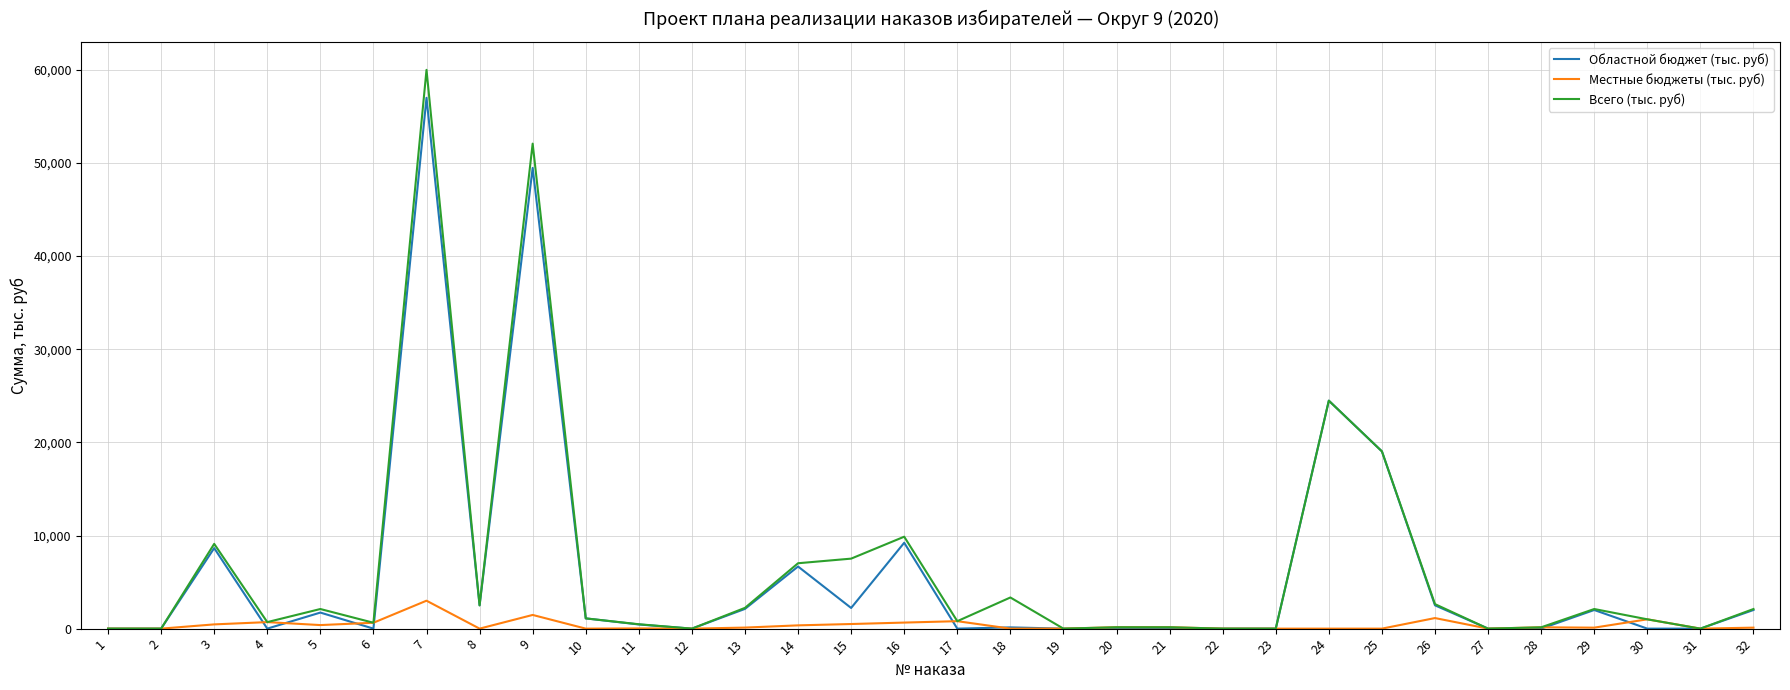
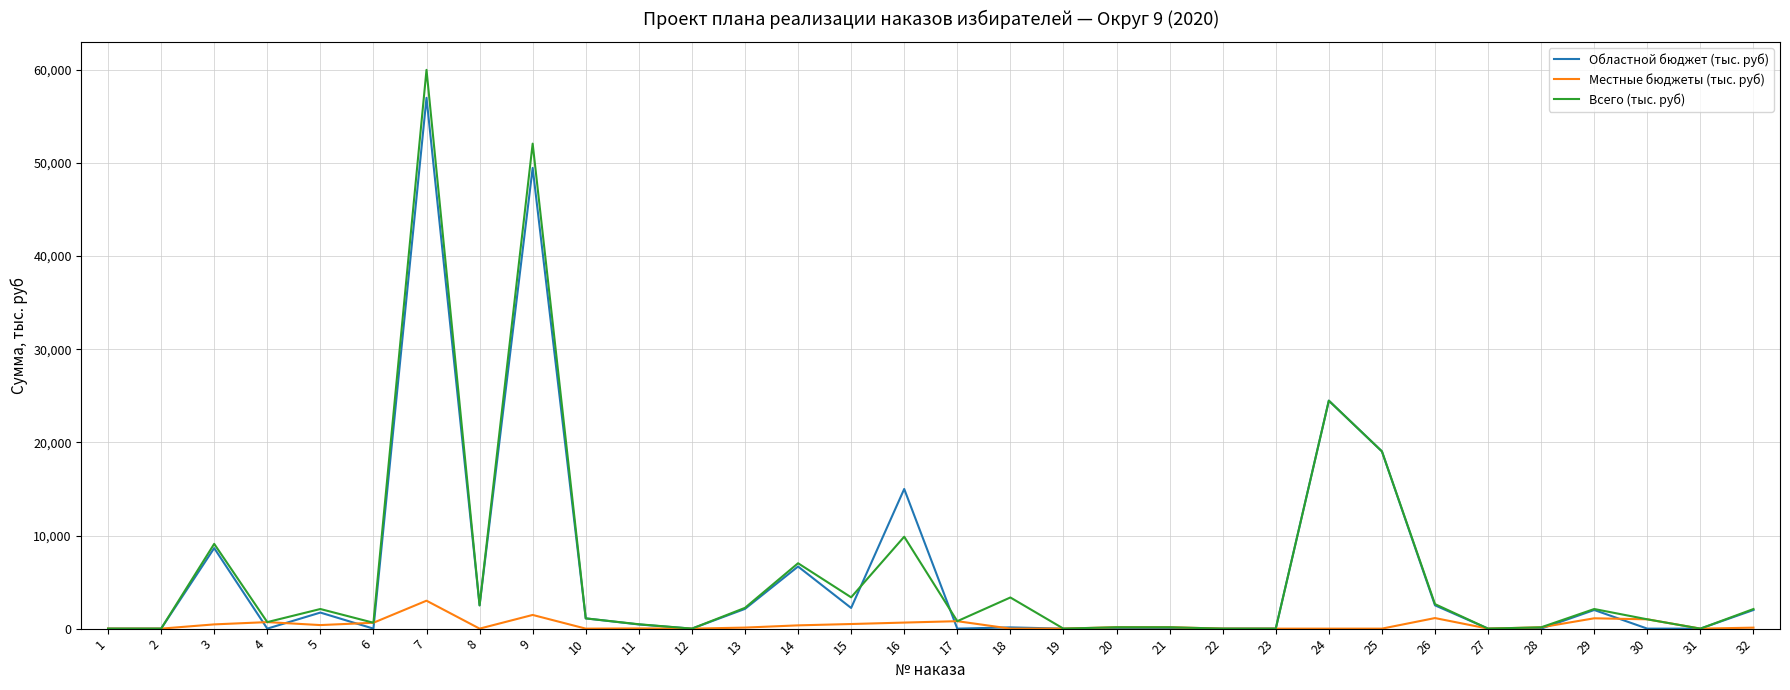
Всего (тыс. руб), 15: 8,000 -> 3,000
Областной бюджет (тыс. руб), 16: 9,000 -> 15,000
Местные бюджеты (тыс. руб), 29: 0 -> 1,000
